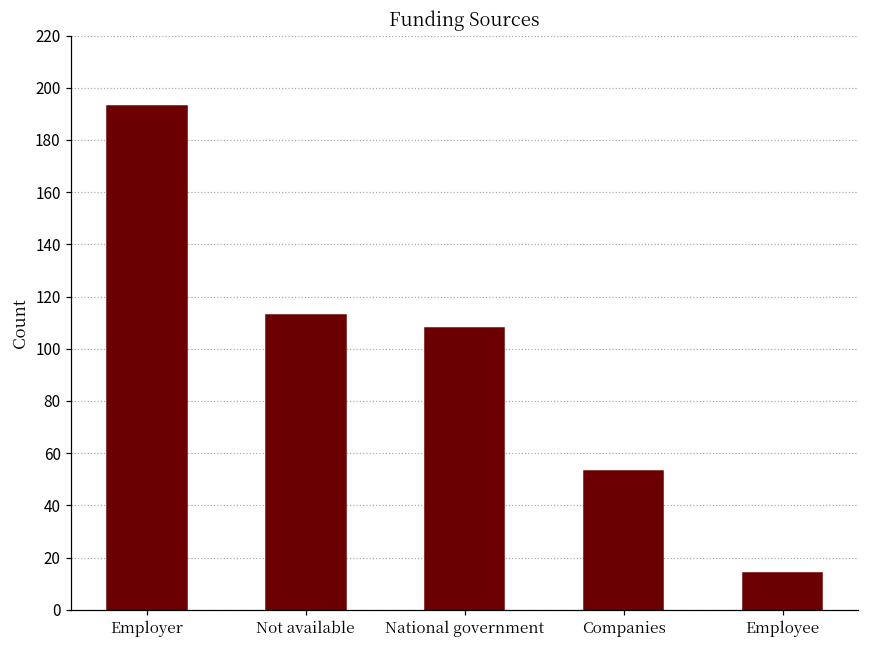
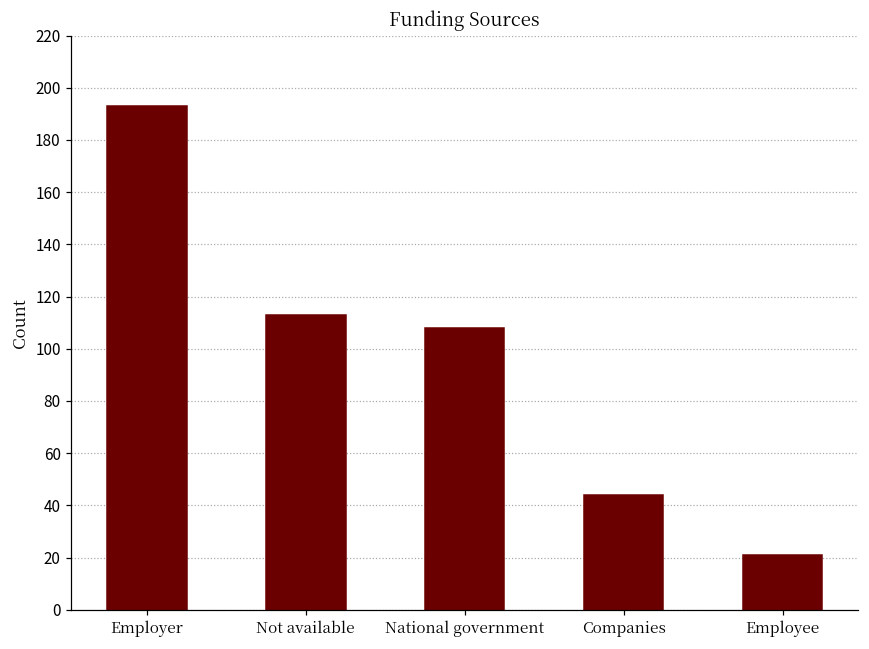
Companies: 53 -> 44
Employee: 14 -> 21
